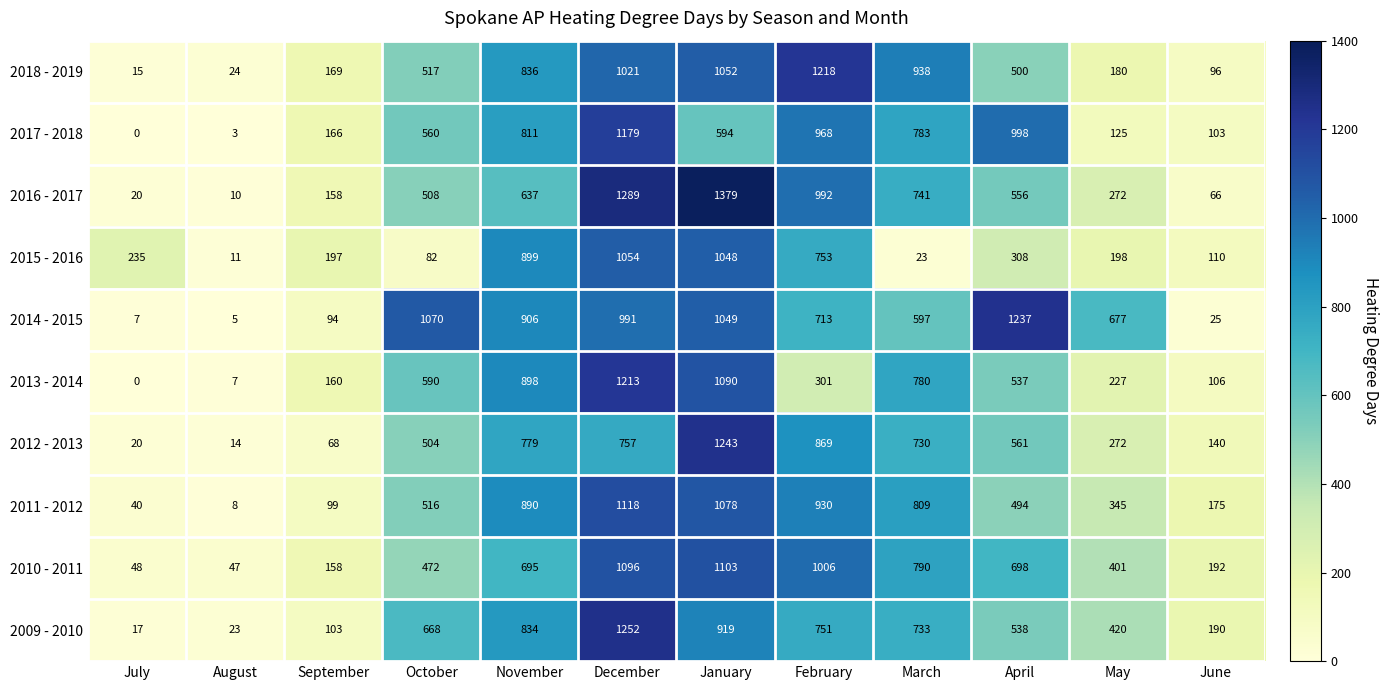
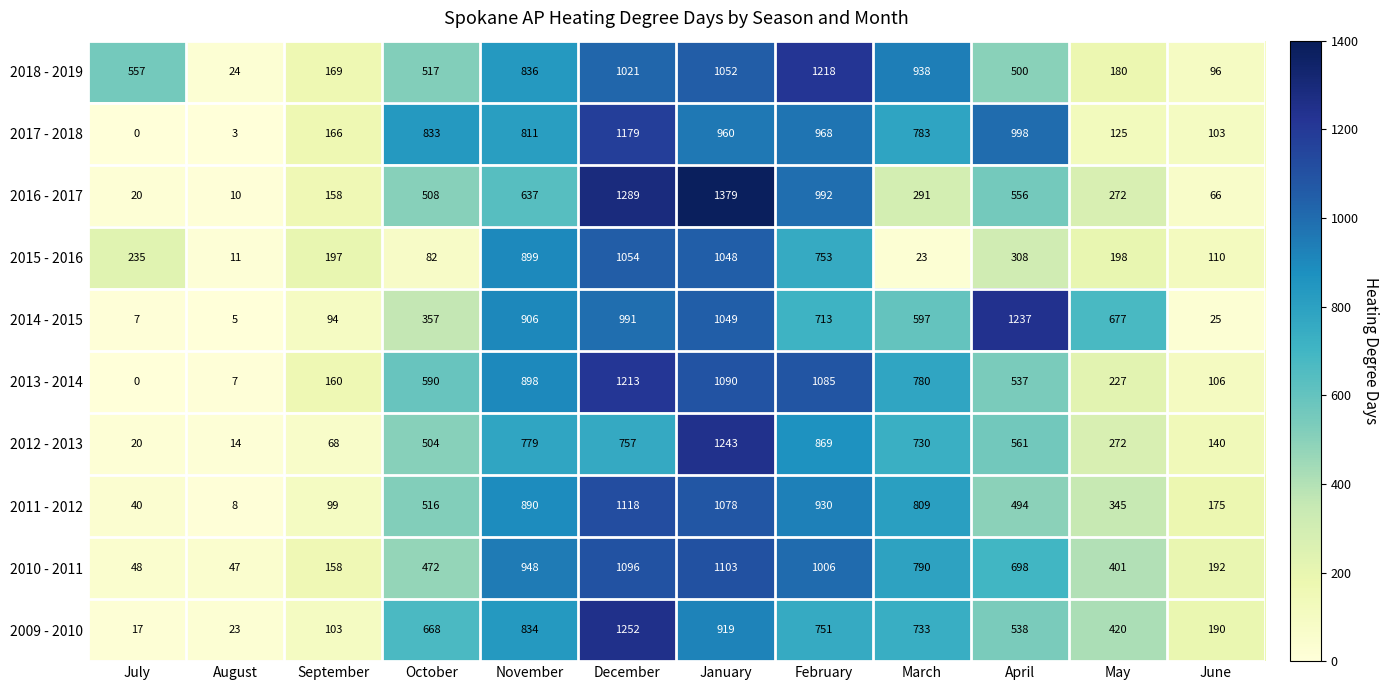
2018 - 2019, July: 15 -> 557
2017 - 2018, October: 560 -> 833
2017 - 2018, January: 594 -> 960
2016 - 2017, March: 741 -> 291
2014 - 2015, October: 1070 -> 357
2013 - 2014, February: 301 -> 1085
2010 - 2011, November: 695 -> 948
